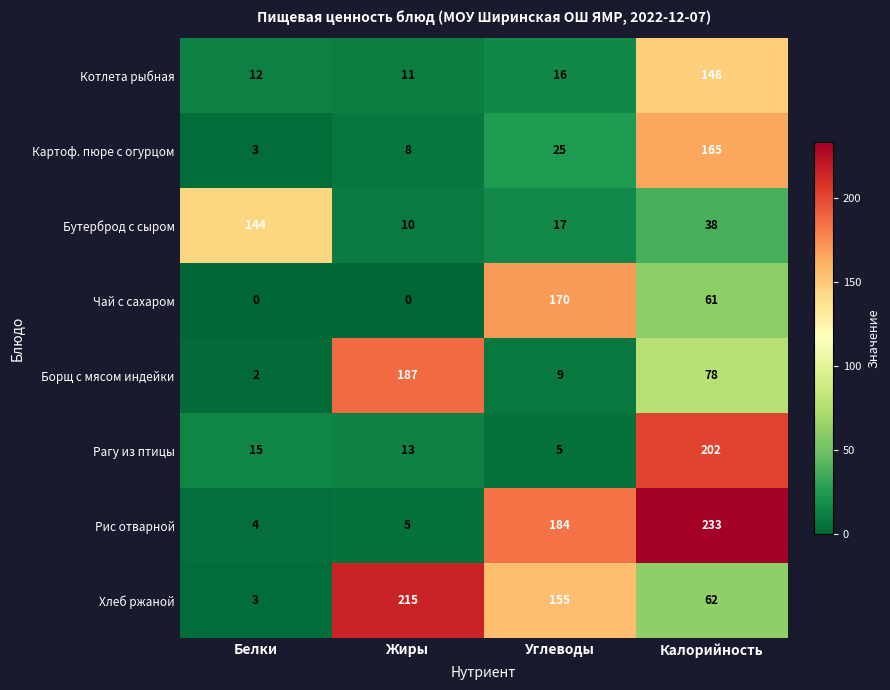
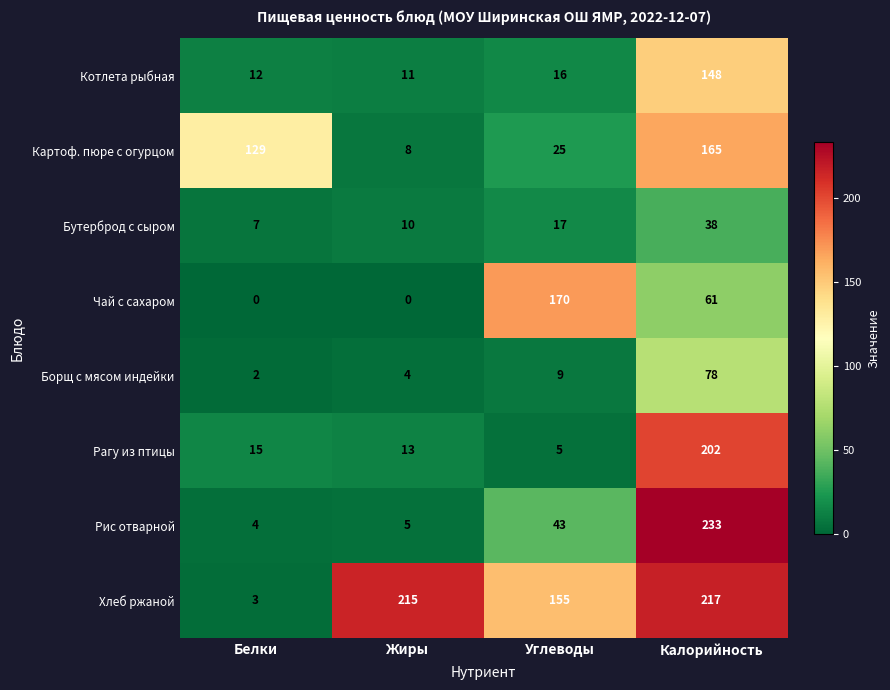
Картоф. пюре с огурцом, Белки: 3 -> 129
Бутерброд с сыром, Белки: 144 -> 7
Борщ с мясом индейки, Жиры: 187 -> 4
Рис отварной, Углеводы: 184 -> 43
Хлеб ржаной, Калорийность: 62 -> 217
